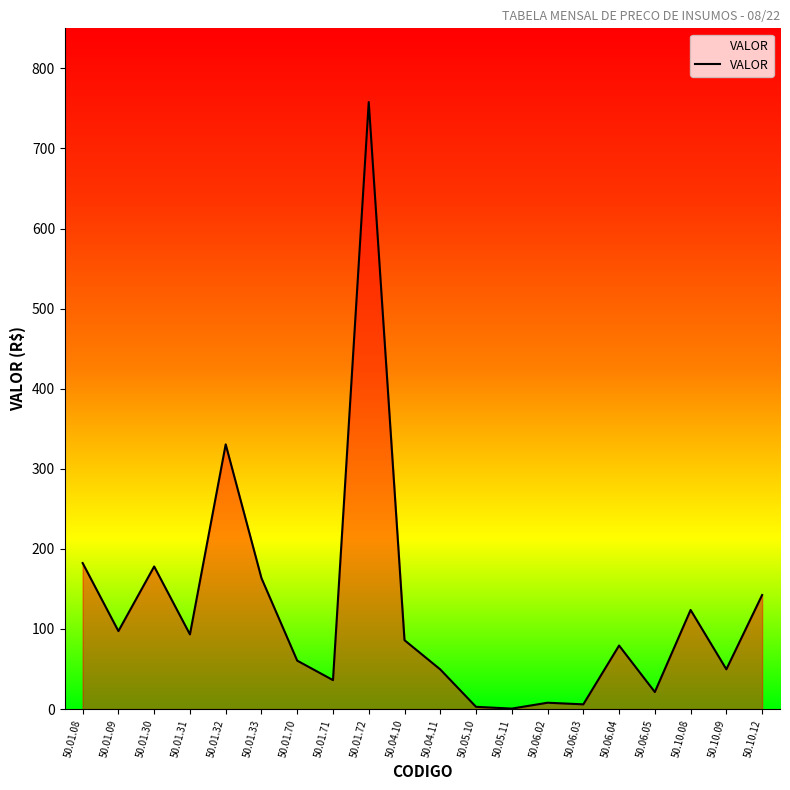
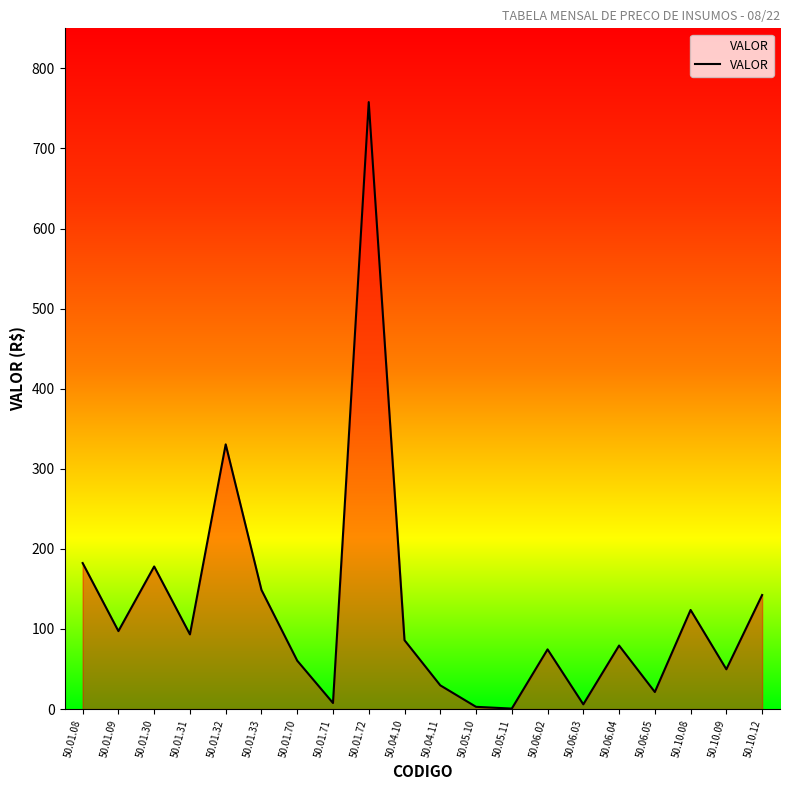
50.01.33: 160 -> 150
50.01.71: 40 -> 10
50.04.11: 50 -> 30
50.06.02: 10 -> 70
